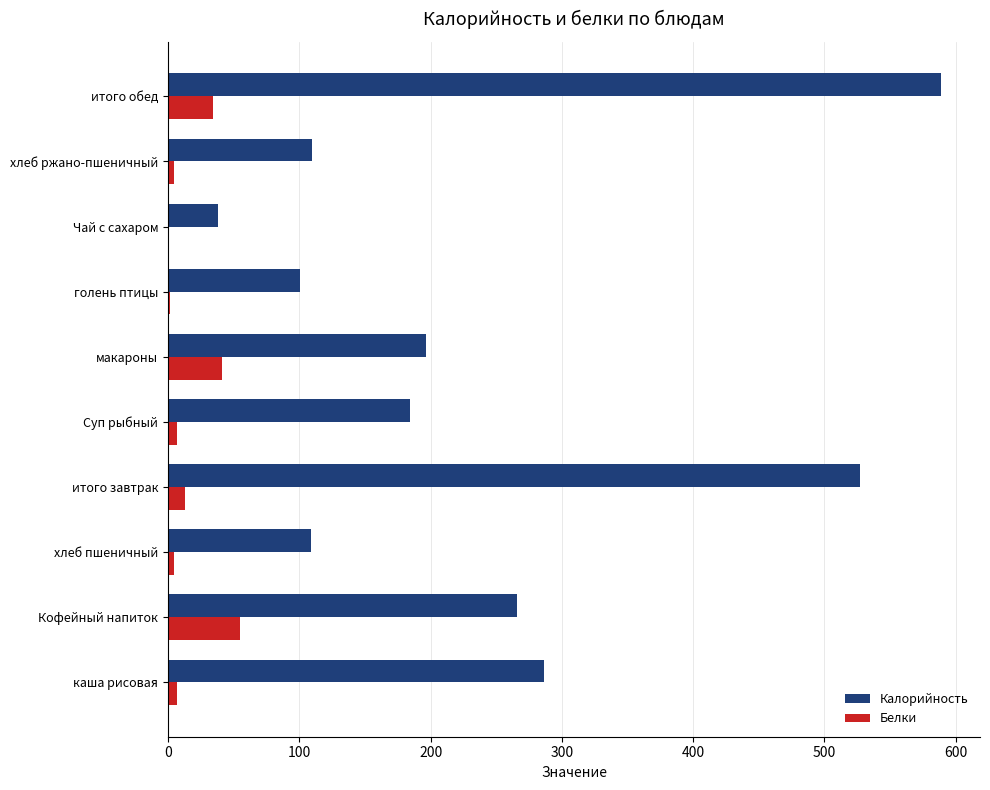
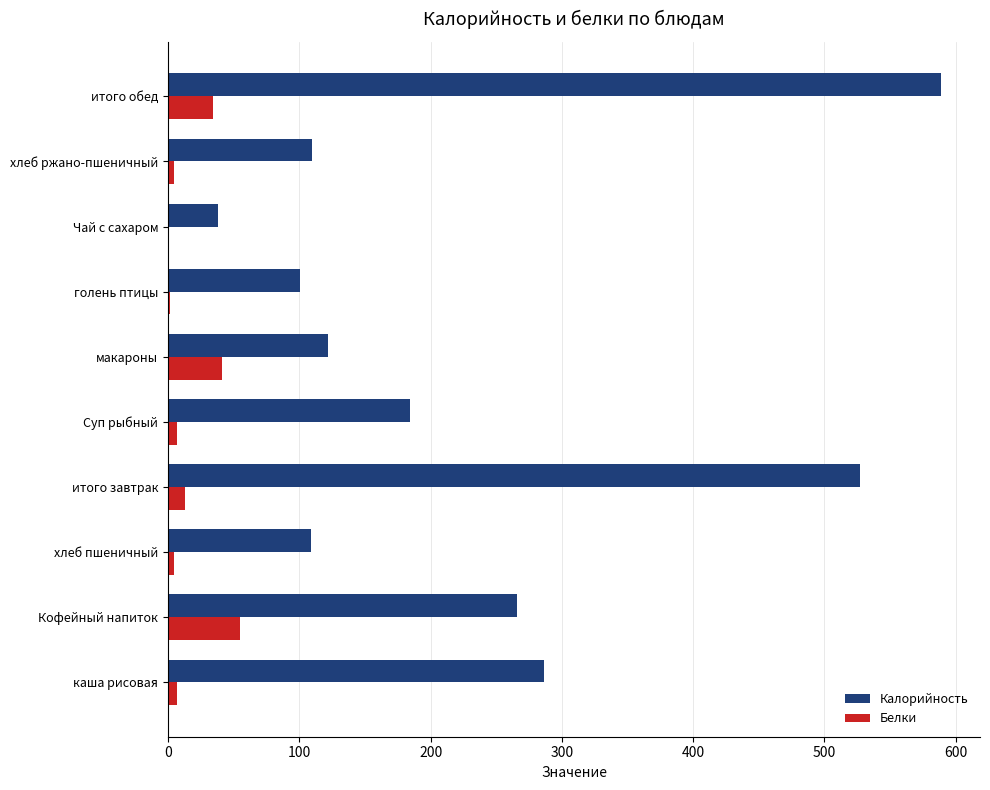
Калорийность, макароны: 197 -> 122
